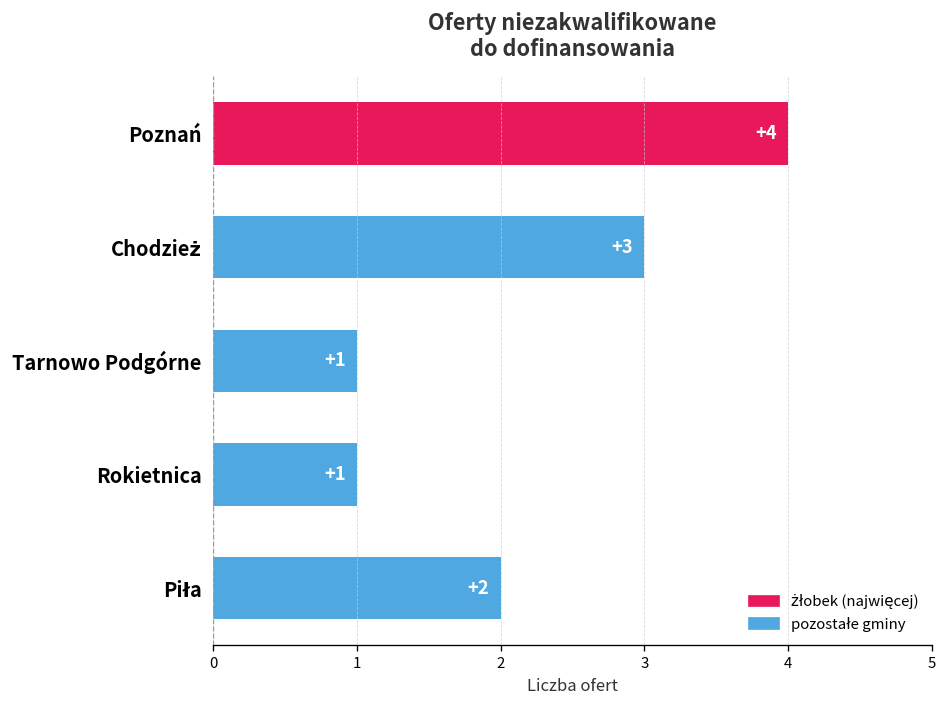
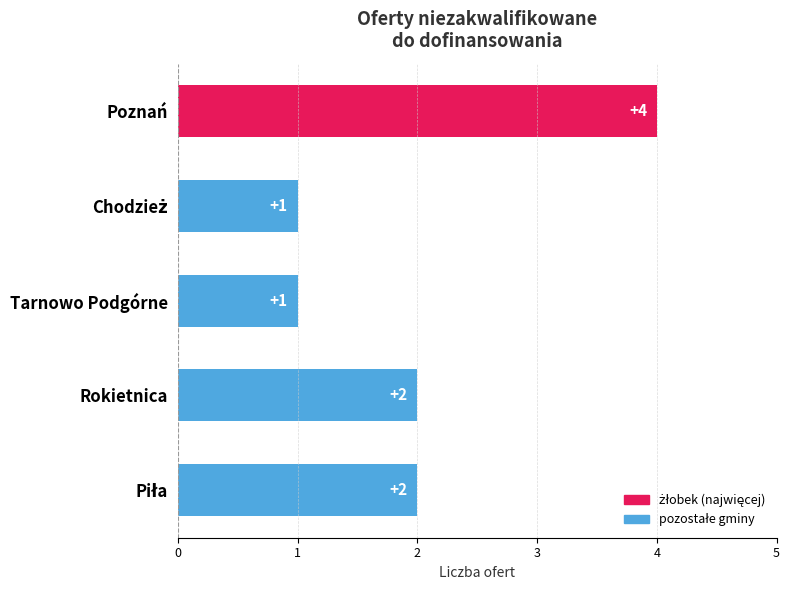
Chodzież: +3 -> +1
Rokietnica: +1 -> +2
